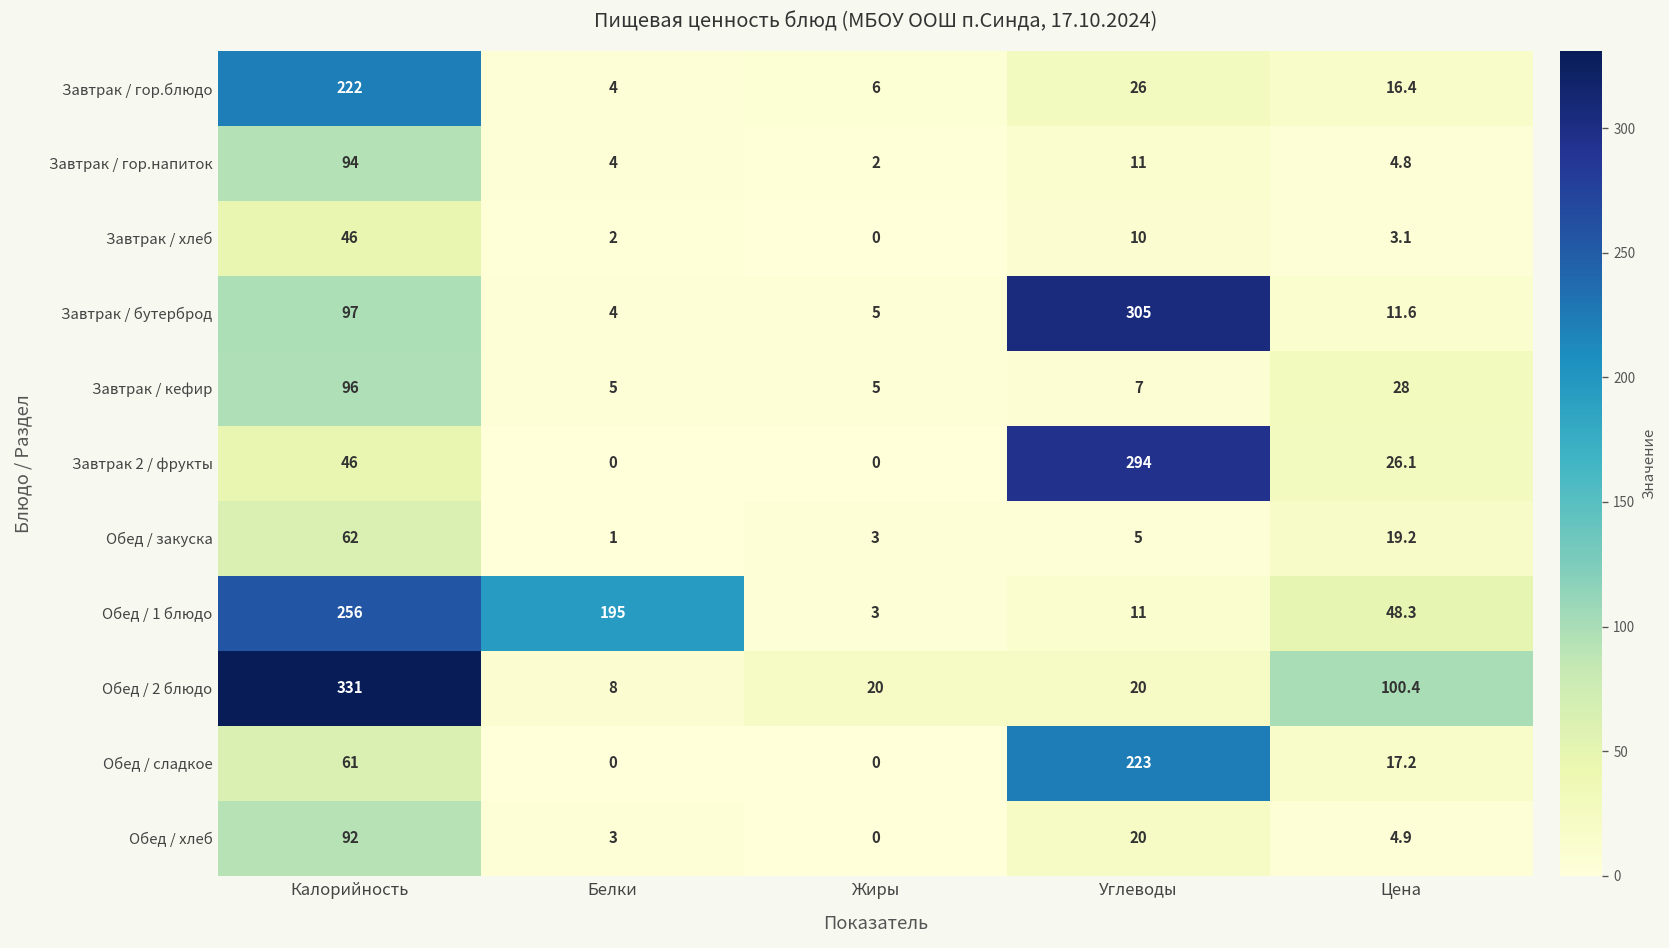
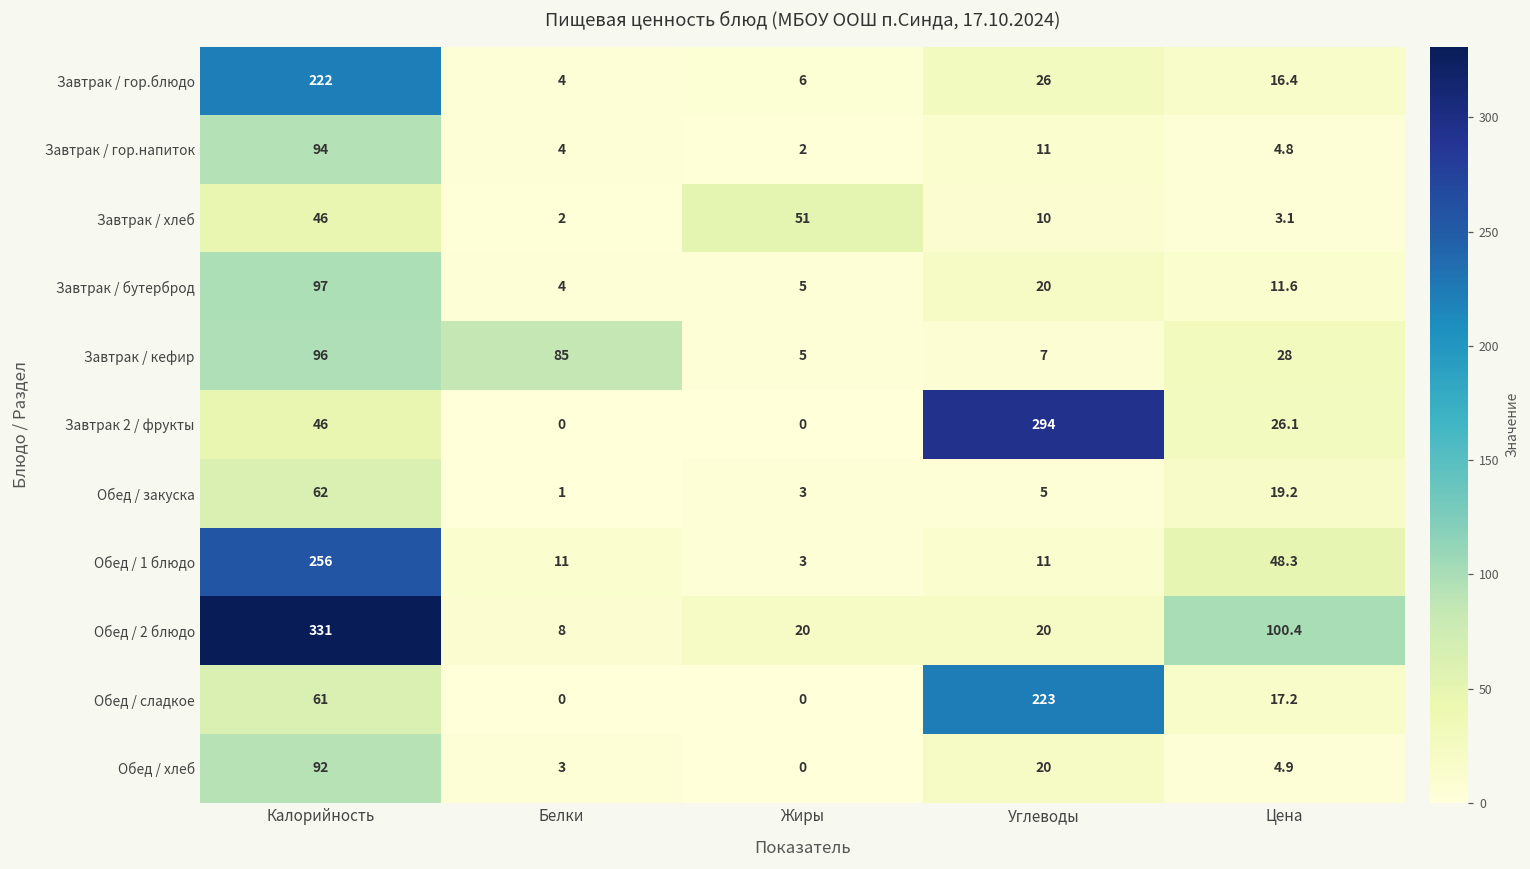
Завтрак / хлеб, Жиры: 0 -> 51
Завтрак / бутерброд, Углеводы: 305 -> 20
Завтрак / кефир, Белки: 5 -> 85
Обед / 1 блюдо, Белки: 195 -> 11
